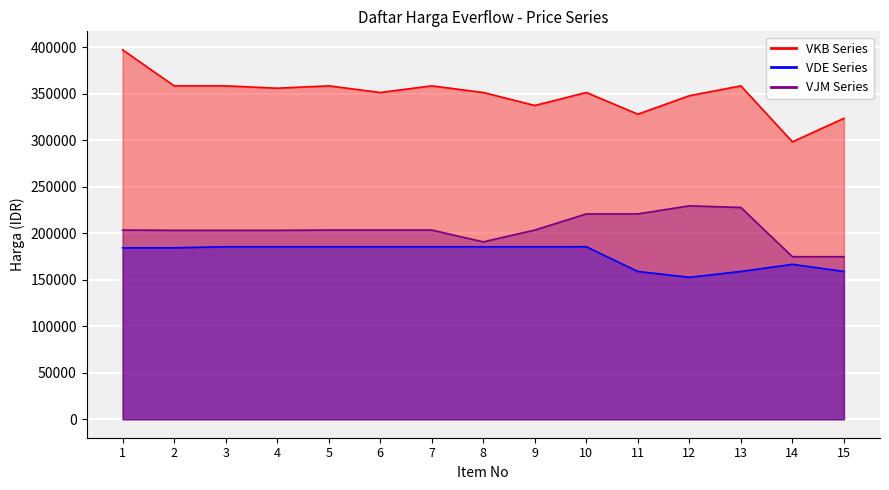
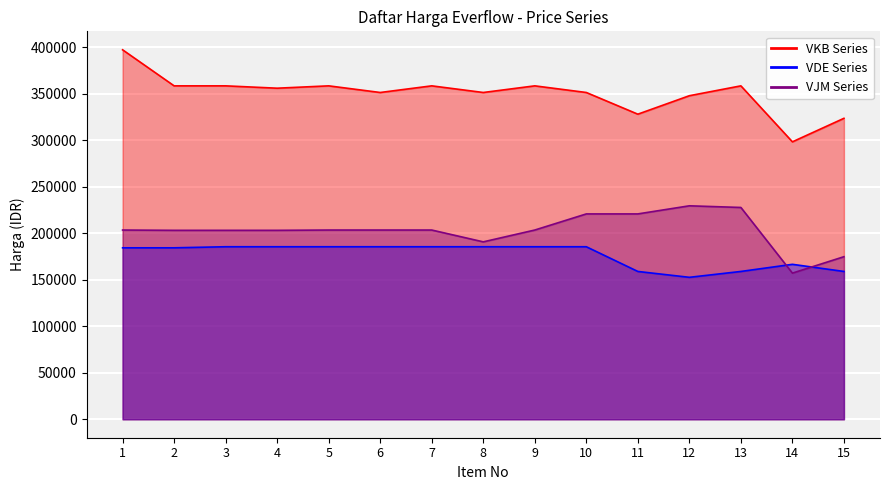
VKB Series, 9: 340000 -> 360000
VJM Series, 14: 170000 -> 160000
